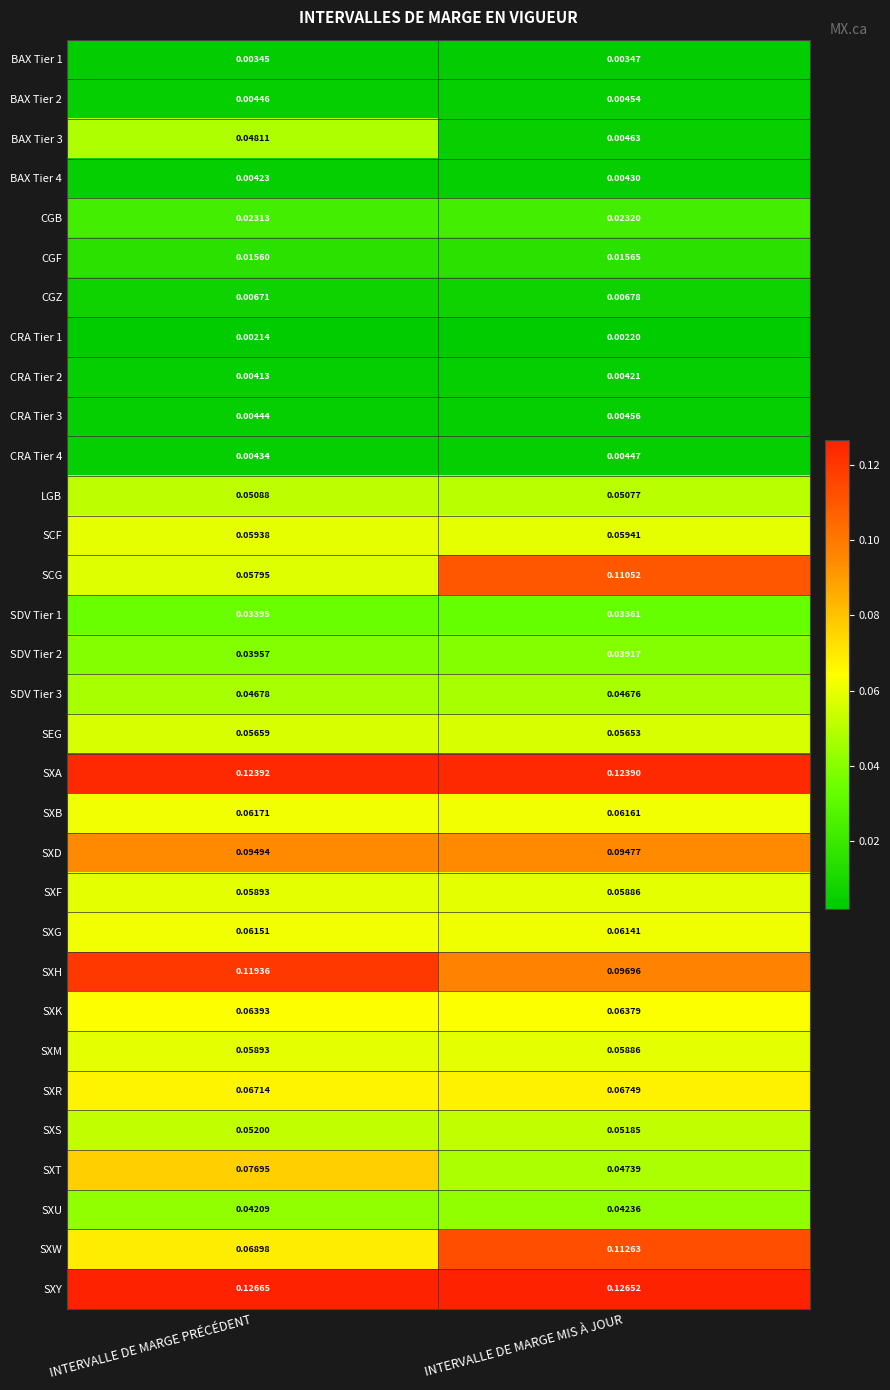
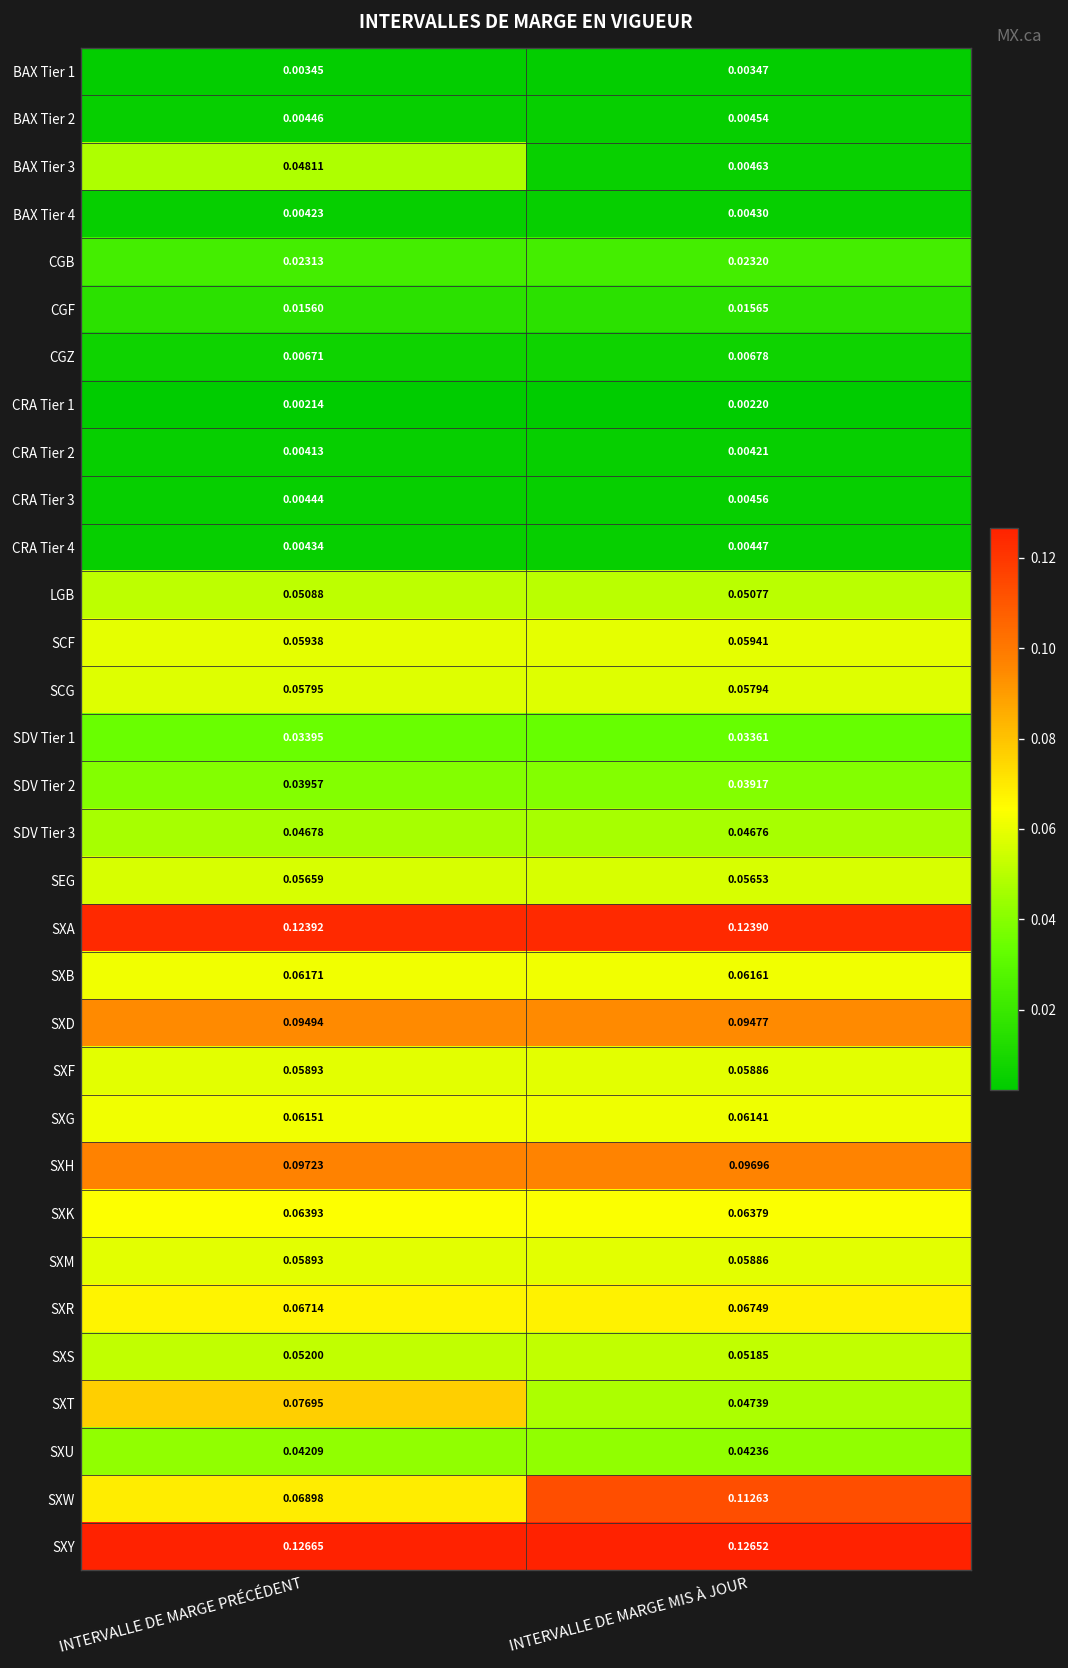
SCG, INTERVALLE DE MARGE MIS À JOUR: 0.11052 -> 0.05794
SXH, INTERVALLE DE MARGE PRÉCÉDENT: 0.11936 -> 0.09723
